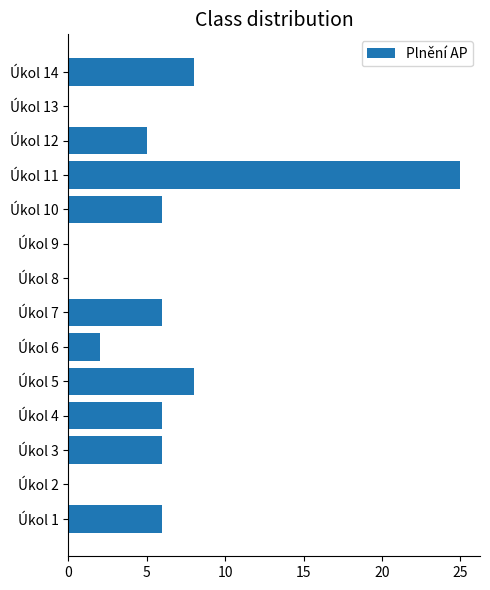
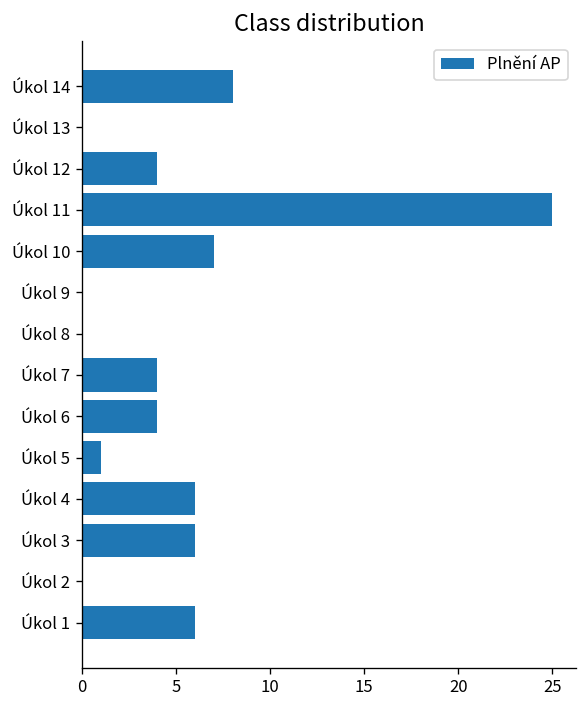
Úkol 12: 5 -> 4
Úkol 10: 6 -> 7
Úkol 7: 6 -> 4
Úkol 6: 2 -> 4
Úkol 5: 8 -> 1
